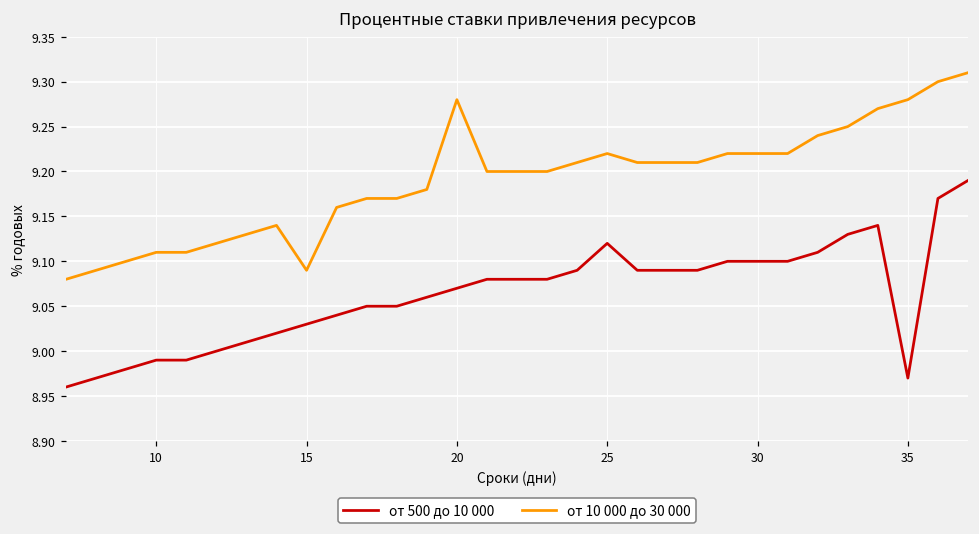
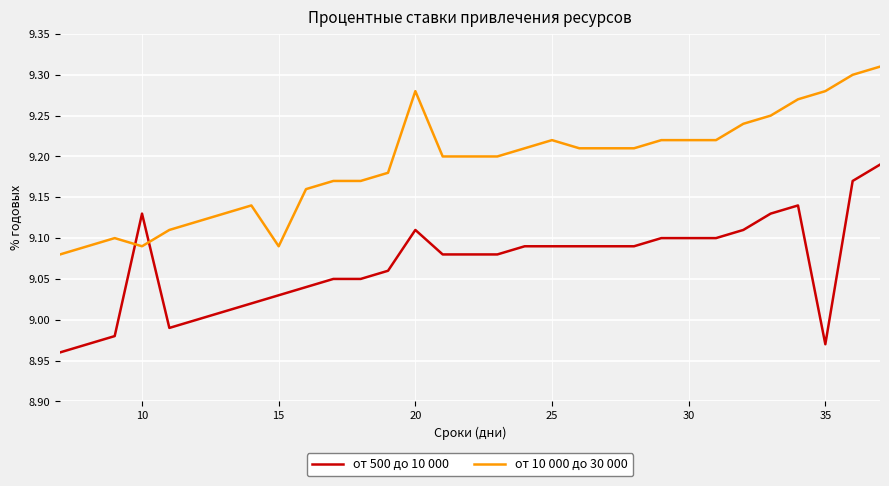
от 500 до 10 000, 10: 8.99 -> 9.13
от 10 000 до 30 000, 10: 9.11 -> 9.09
от 500 до 10 000, 20: 9.07 -> 9.11
от 500 до 10 000, 25: 9.12 -> 9.09
